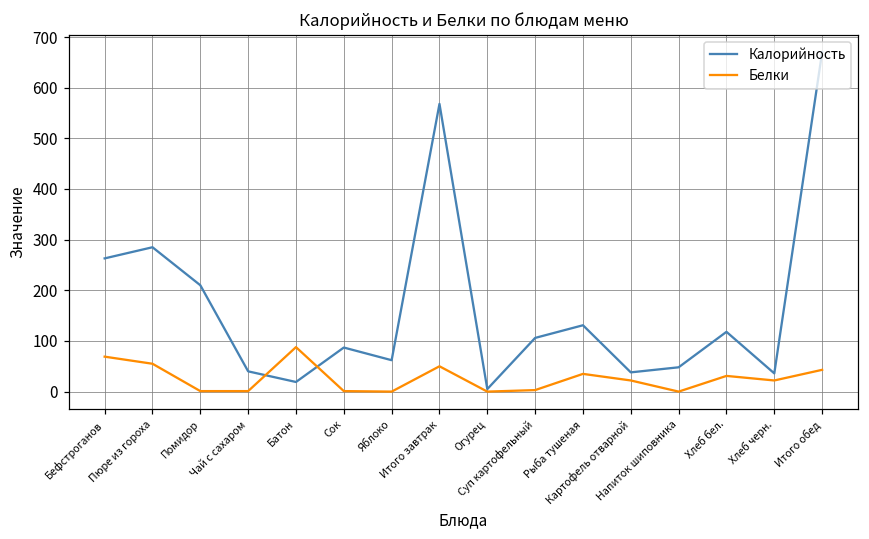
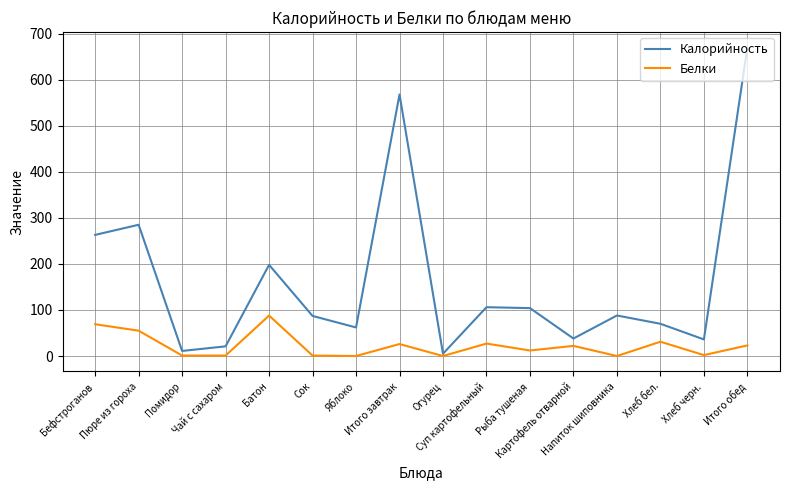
Калорийность, Помидор: 210 -> 10
Калорийность, Чай с сахаром: 40 -> 20
Калорийность, Батон: 20 -> 200
Белки, Итого завтрак: 50 -> 30
Белки, Суп картофельный: 0 -> 30
Калорийность, Рыба тушеная: 130 -> 100
Белки, Рыба тушеная: 40 -> 10
Калорийность, Напиток шиповника: 50 -> 90
Калорийность, Хлеб бел.: 120 -> 70
Белки, Хлеб черн.: 20 -> 0
Белки, Итого обед: 40 -> 20
